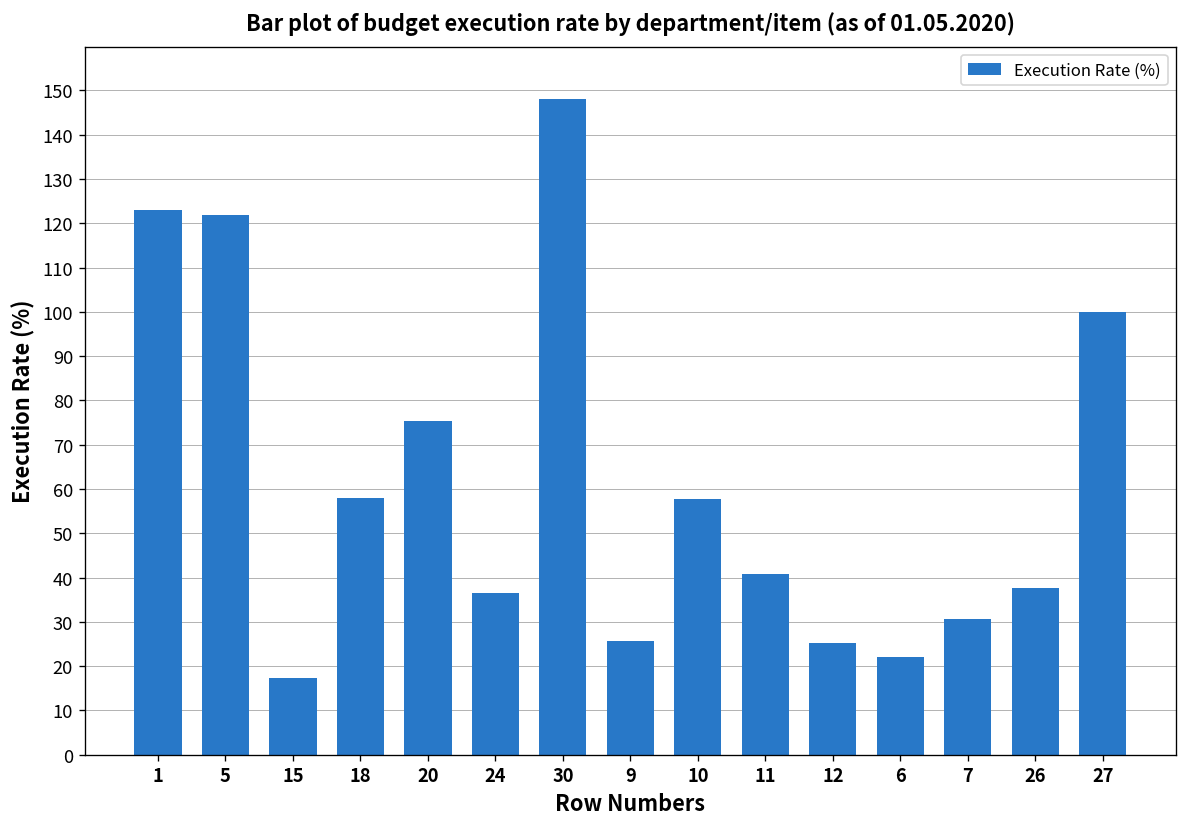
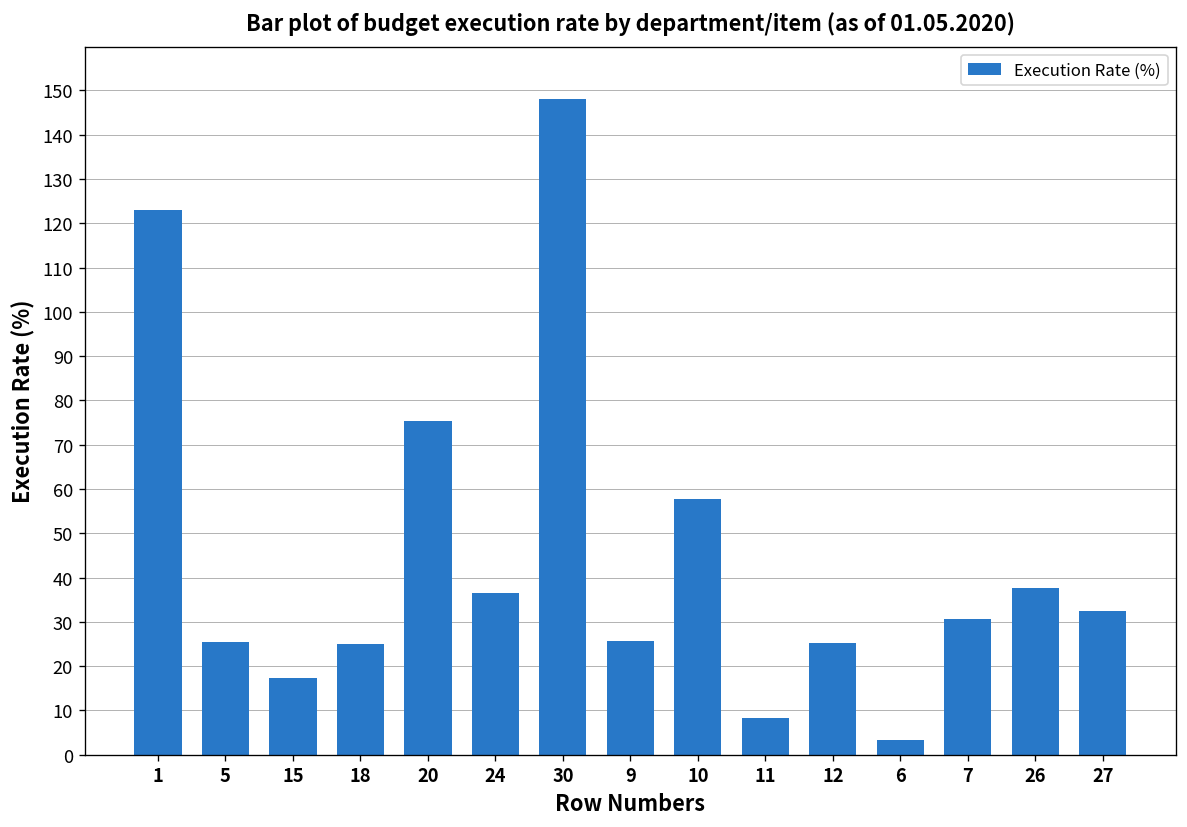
5: 122 -> 26
18: 58 -> 25
11: 41 -> 8
6: 22 -> 3
27: 100 -> 33
